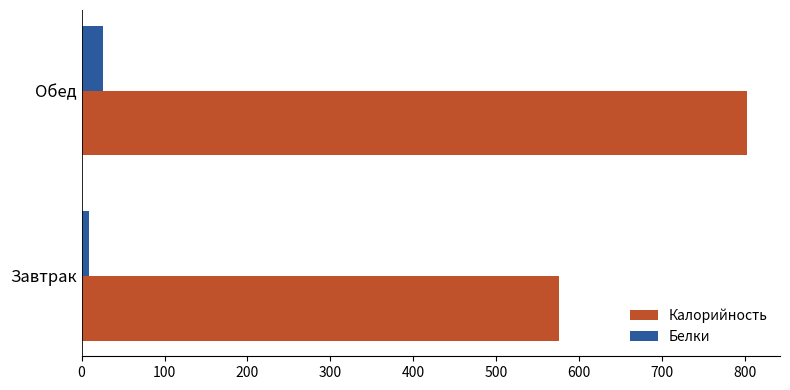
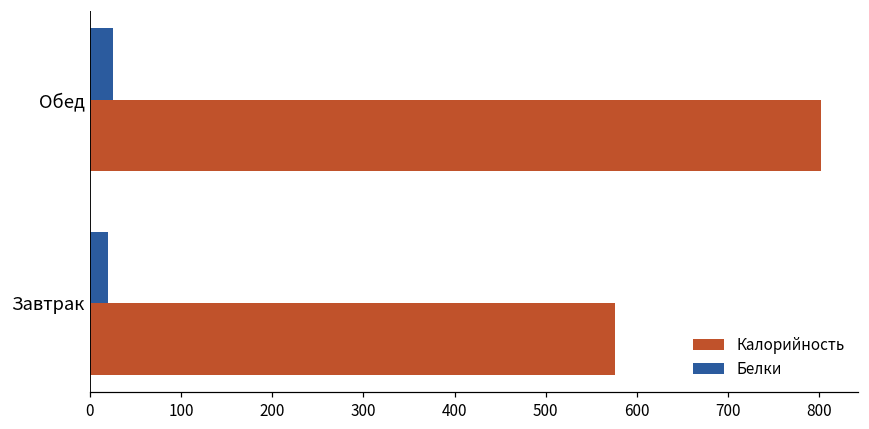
Белки, Завтрак: 10 -> 20
